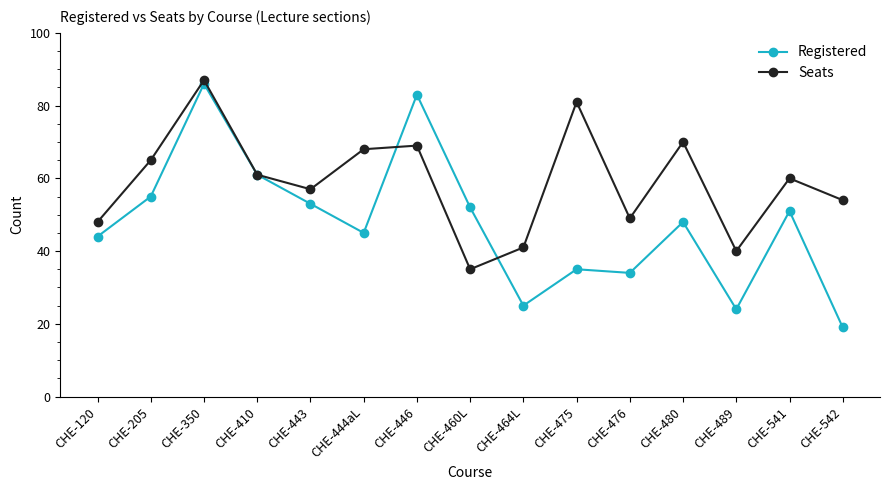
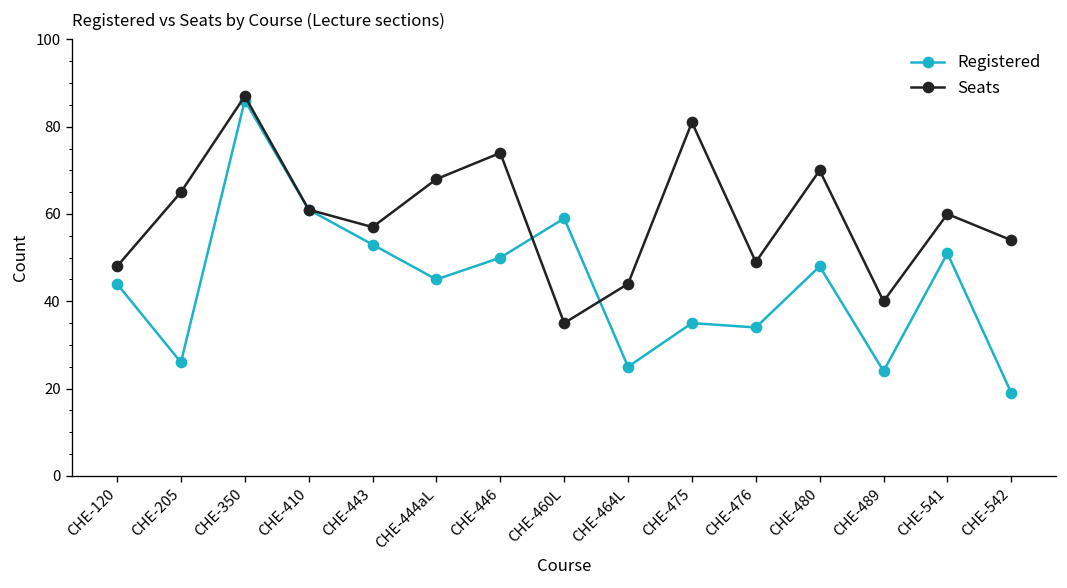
Registered, CHE-205: 55 -> 26
Registered, CHE-446: 83 -> 50
Seats, CHE-446: 69 -> 74
Registered, CHE-460L: 52 -> 59
Seats, CHE-464L: 41 -> 44
